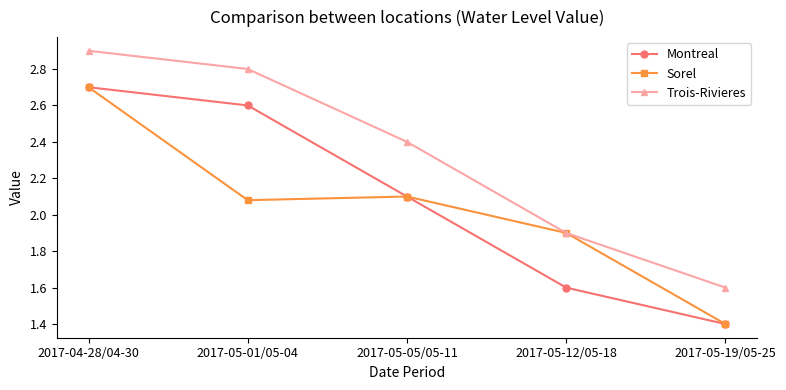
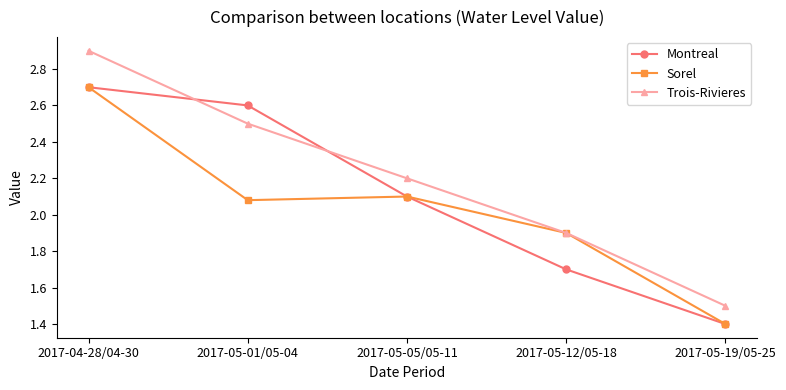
Trois-Rivieres, 2017-05-01/05-04: 2.8 -> 2.5
Trois-Rivieres, 2017-05-05/05-11: 2.4 -> 2.2
Montreal, 2017-05-12/05-18: 1.6 -> 1.7
Trois-Rivieres, 2017-05-19/05-25: 1.6 -> 1.5
